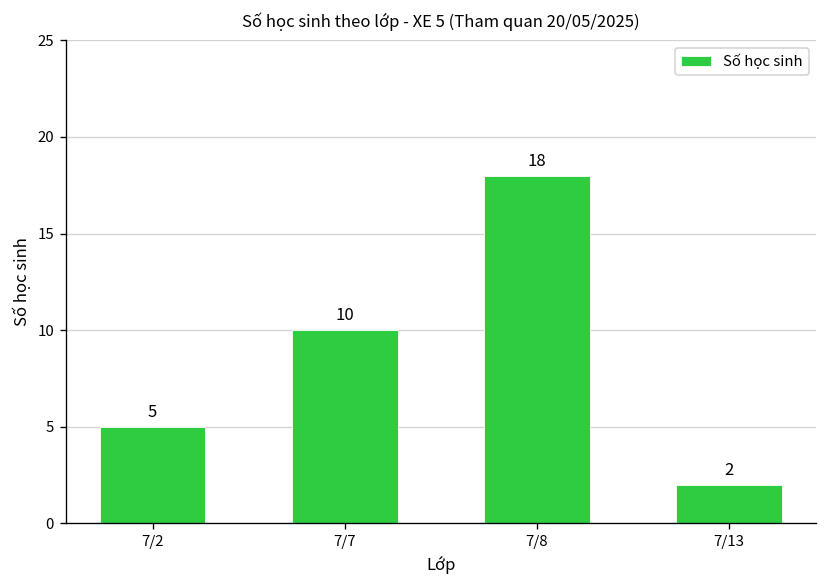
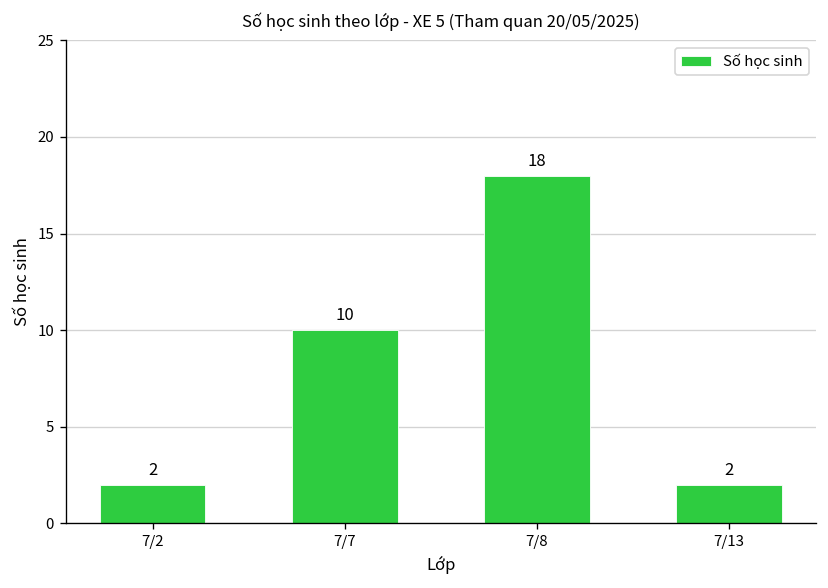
7/2: 5 -> 2
